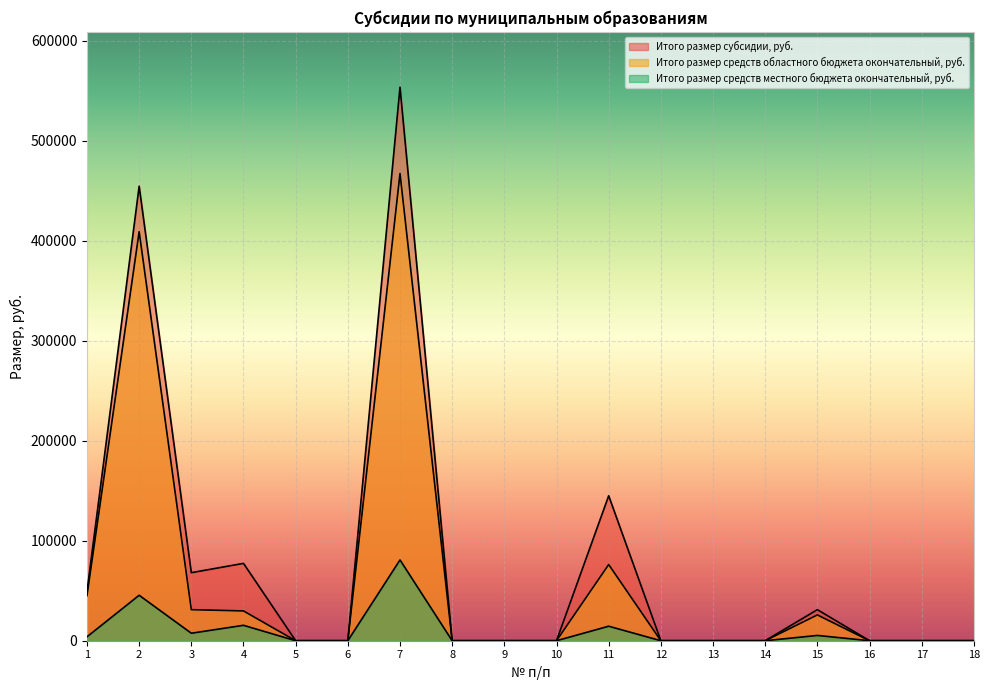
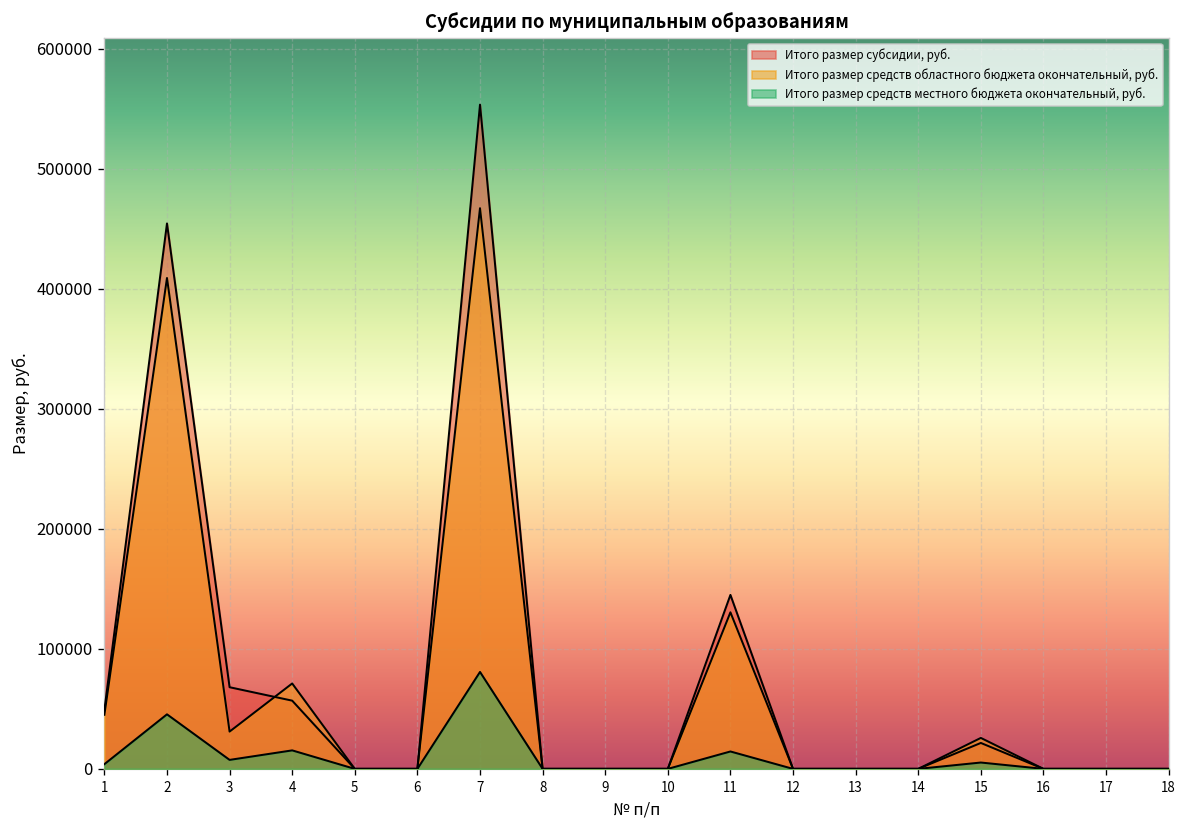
Итого размер субсидии, руб., 4: 77000 -> 57000
Итого размер средств областного бюджета окончательный, руб., 4: 30000 -> 71000
Итого размер средств областного бюджета окончательный, руб., 11: 76000 -> 130000
Итого размер субсидии, руб., 15: 31000 -> 22000
